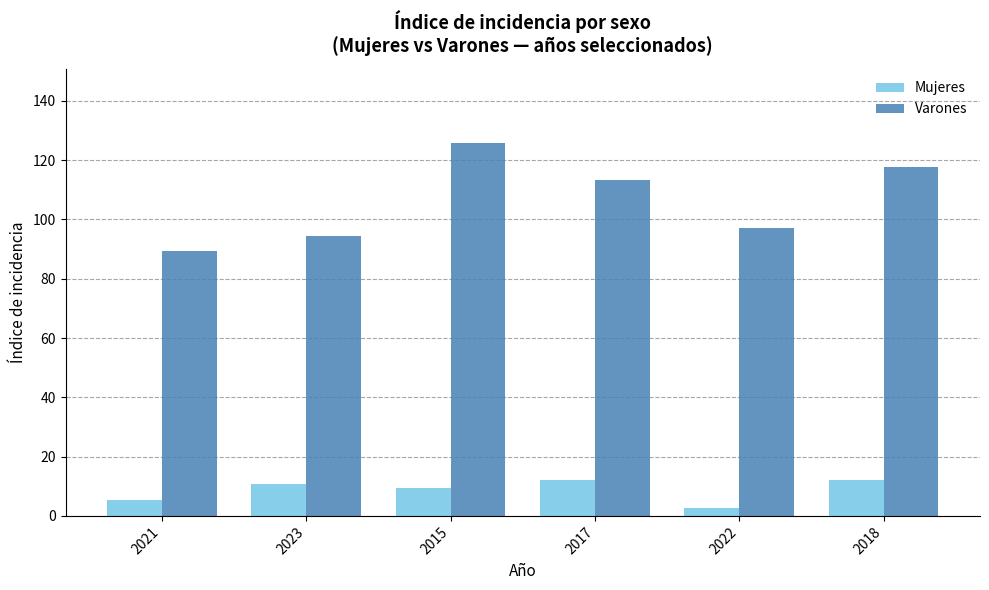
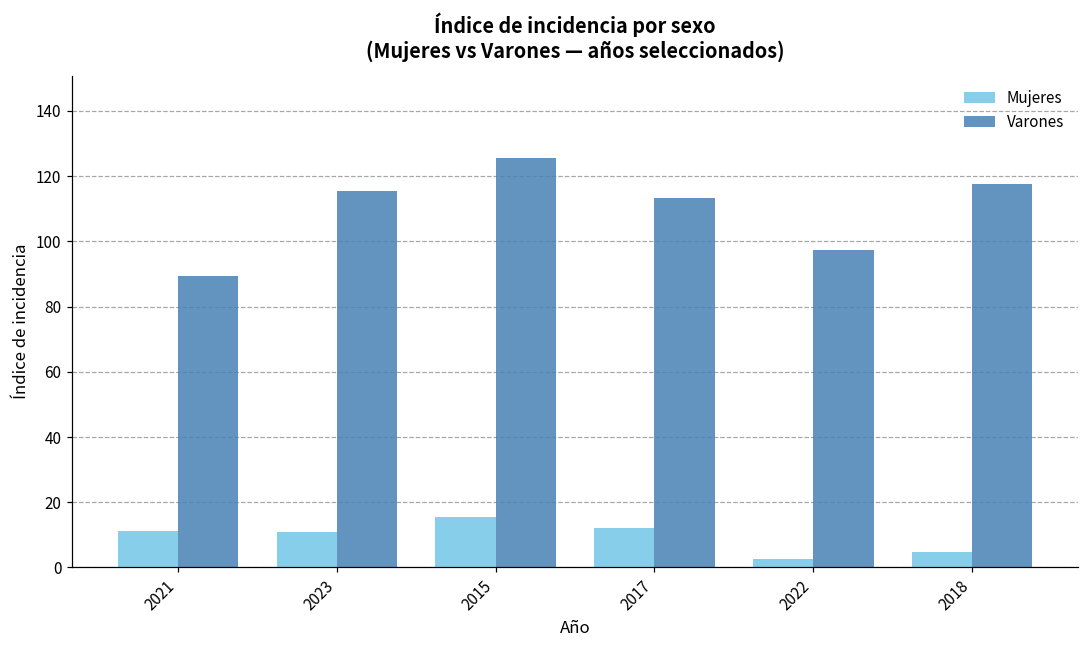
Mujeres, 2021: 6 -> 11
Varones, 2023: 94 -> 115
Mujeres, 2015: 9 -> 15
Mujeres, 2018: 12 -> 5
